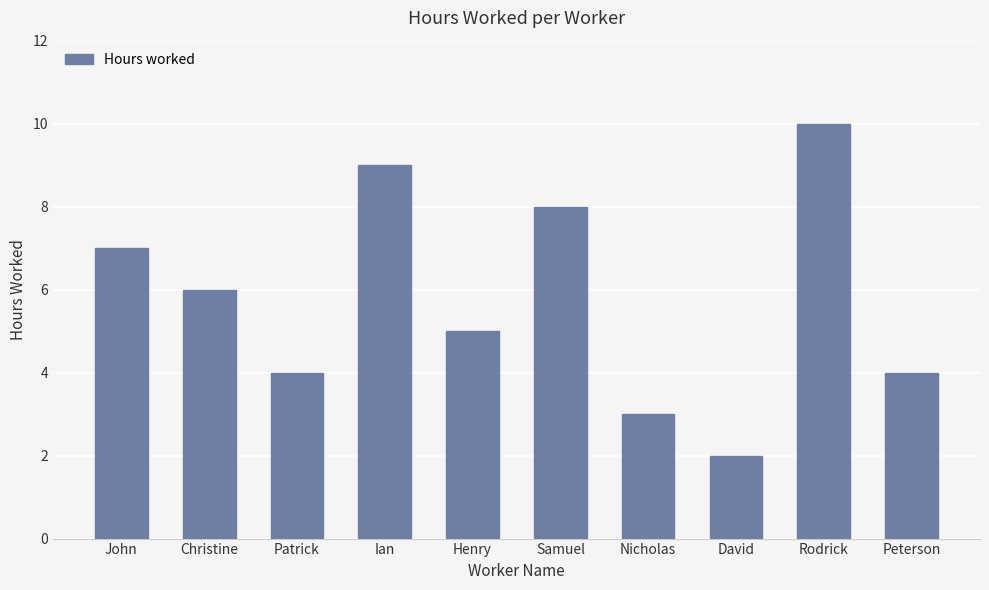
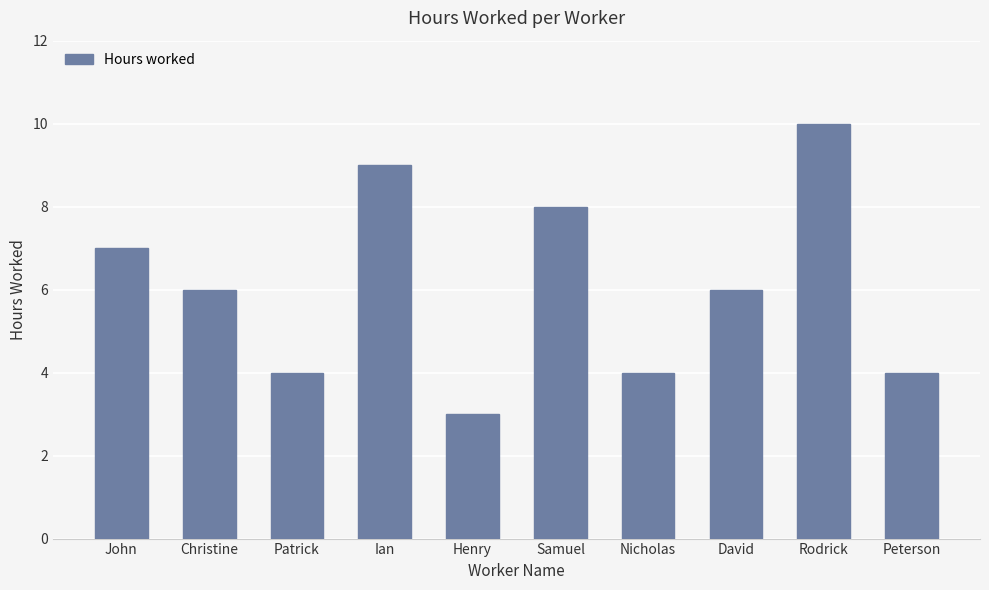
Henry: 5 -> 3
Nicholas: 3 -> 4
David: 2 -> 6
